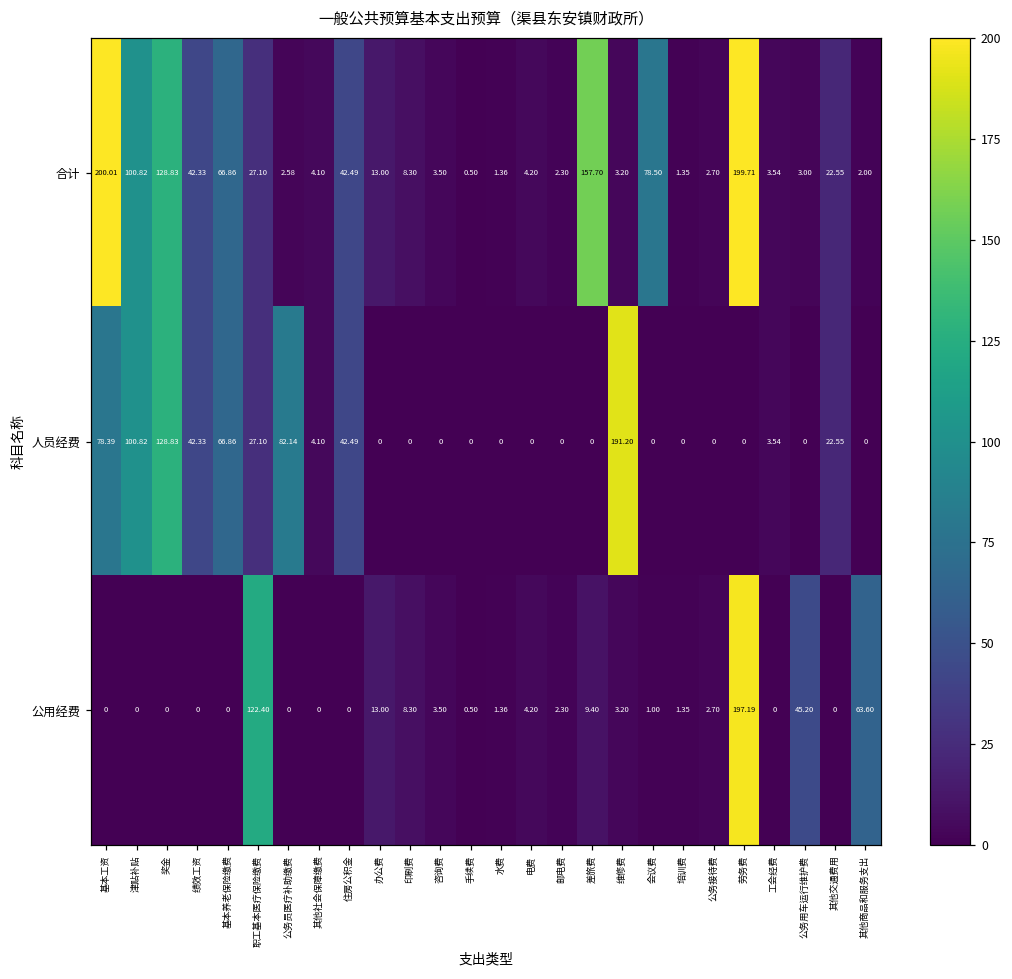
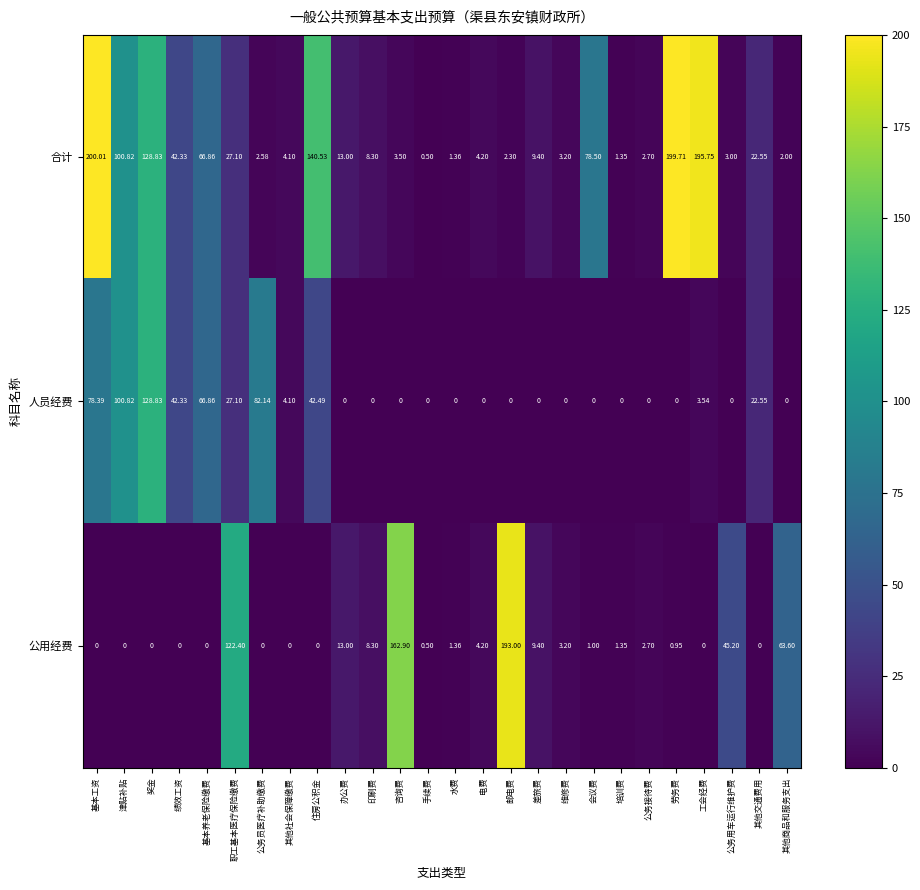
合计, 住房公积金: 42.49 -> 140.53
合计, 差旅费: 157.70 -> 9.40
合计, 工会经费: 3.54 -> 195.75
人员经费, 维修费: 191.20 -> 0
公用经费, 咨询费: 3.50 -> 162.90
公用经费, 邮电费: 2.30 -> 193.00
公用经费, 劳务费: 197.19 -> 0.95
